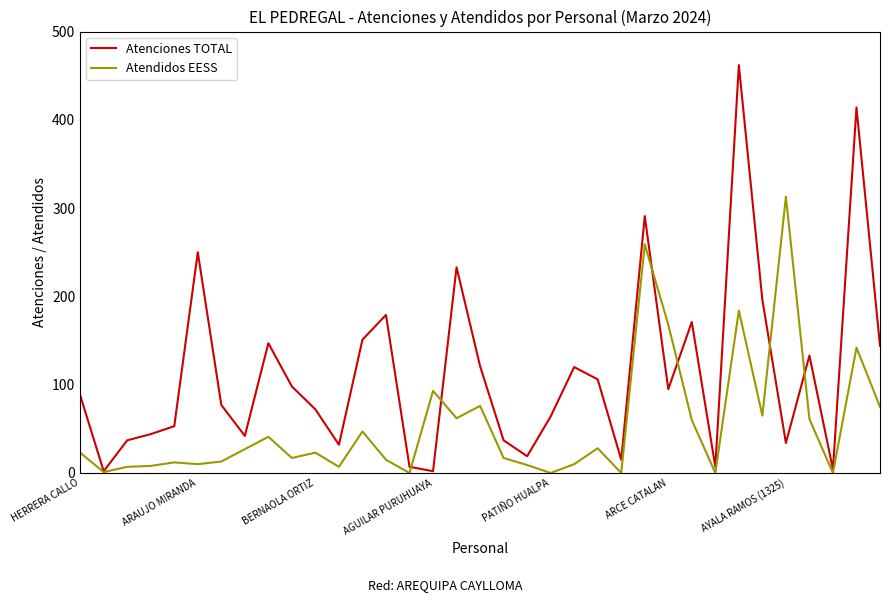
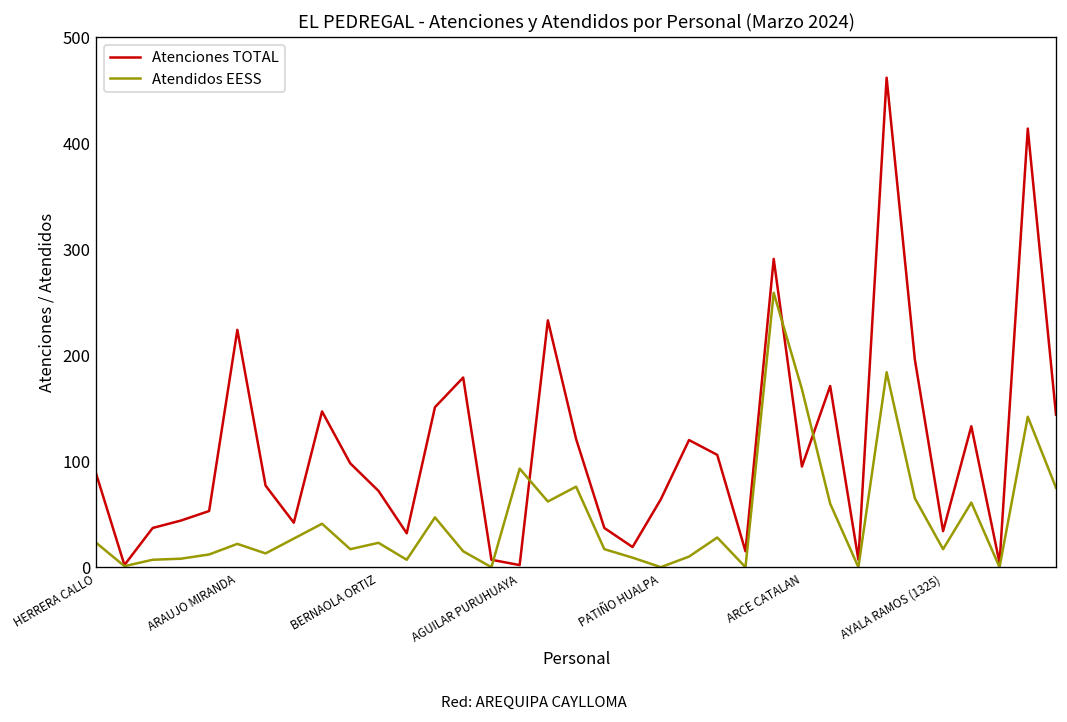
Atenciones TOTAL, ARAUJO MIRANDA: 250 -> 220
Atendidos EESS, ARAUJO MIRANDA: 10 -> 20
Atendidos EESS, AYALA RAMOS (1325): 310 -> 20
